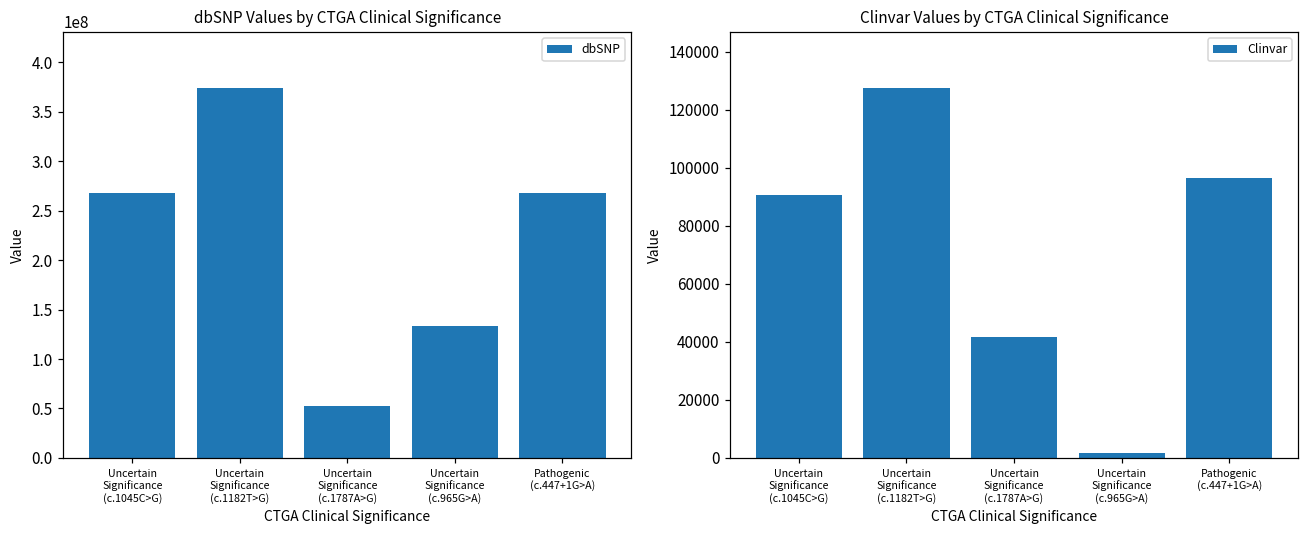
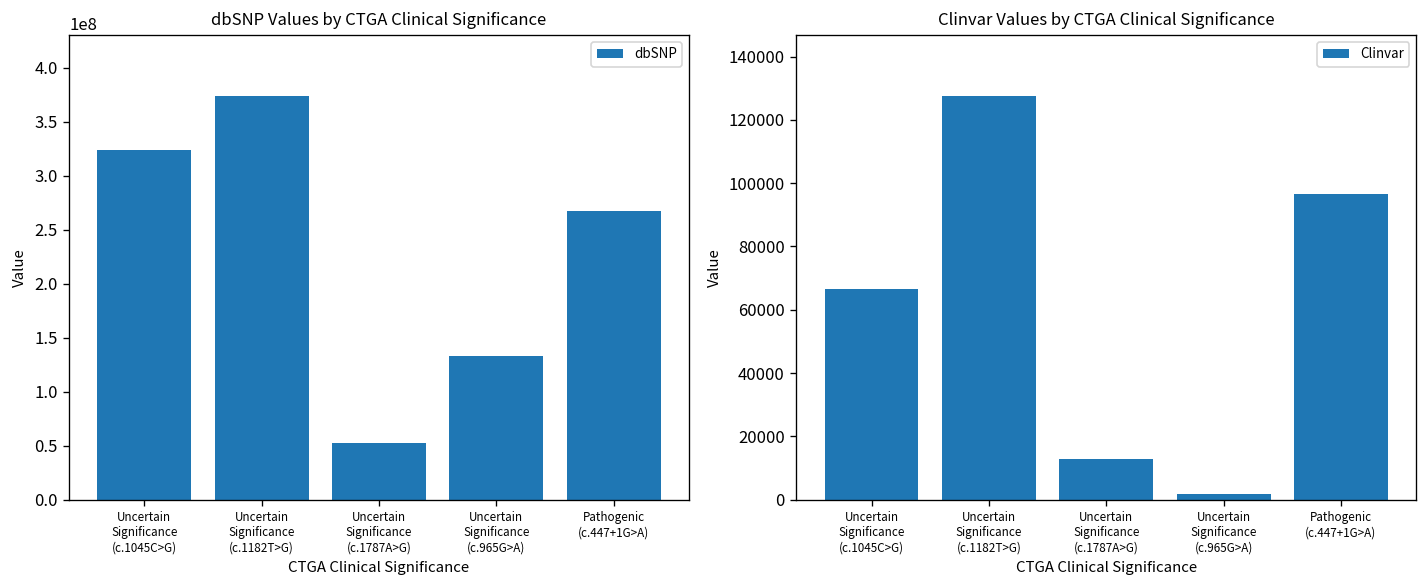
dbSNP Values by CTGA Clinical Significance, Uncertain Significance (c.1045C>G): 270000000 -> 320000000
Clinvar Values by CTGA Clinical Significance, Uncertain Significance (c.1045C>G): 91000 -> 66000
Clinvar Values by CTGA Clinical Significance, Uncertain Significance (c.1787A>G): 42000 -> 13000
